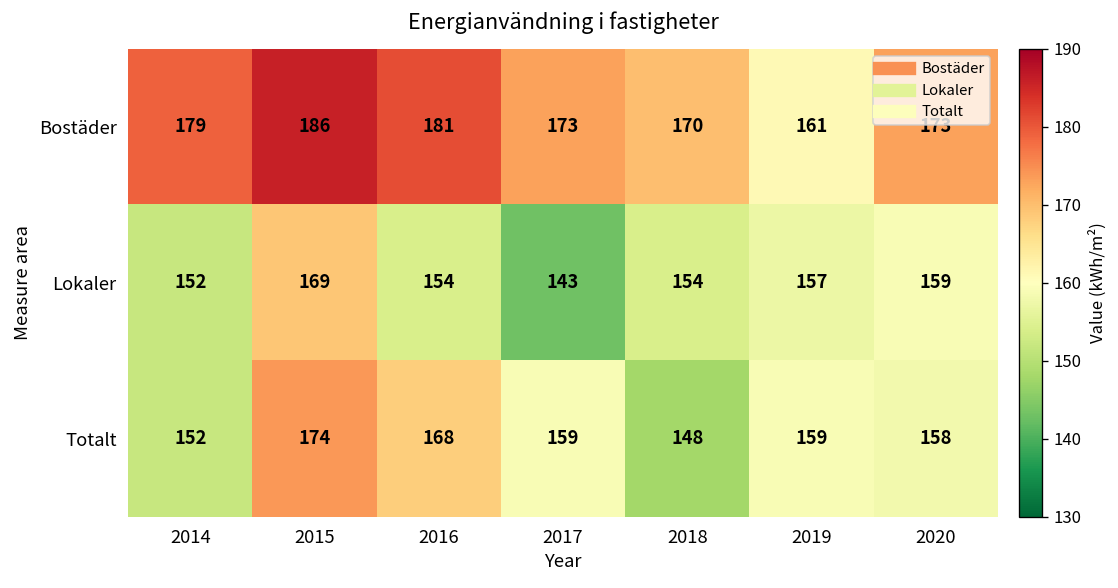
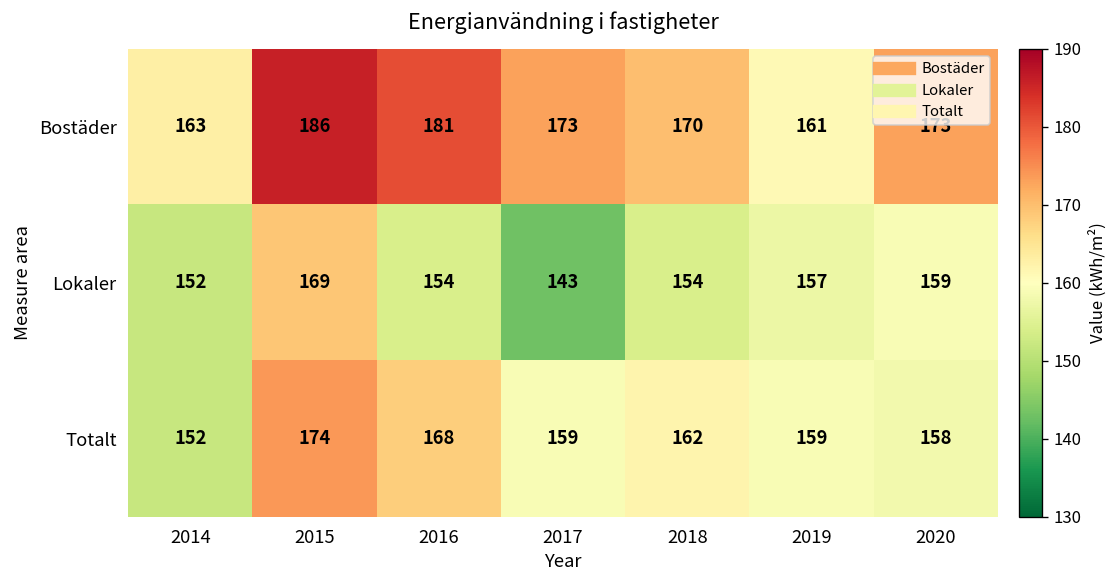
Bostäder, 2014: 179 -> 163
Totalt, 2018: 148 -> 162
